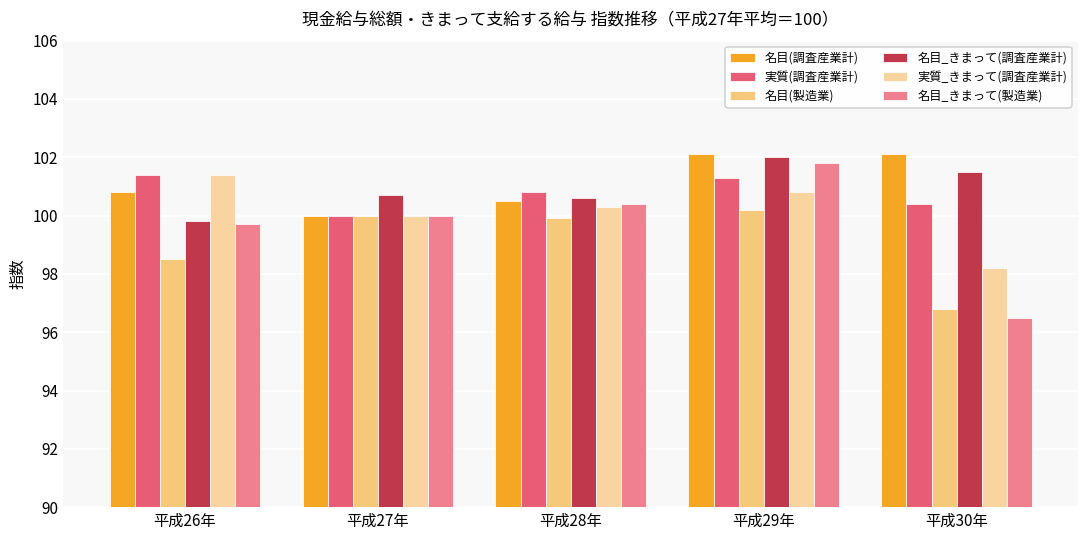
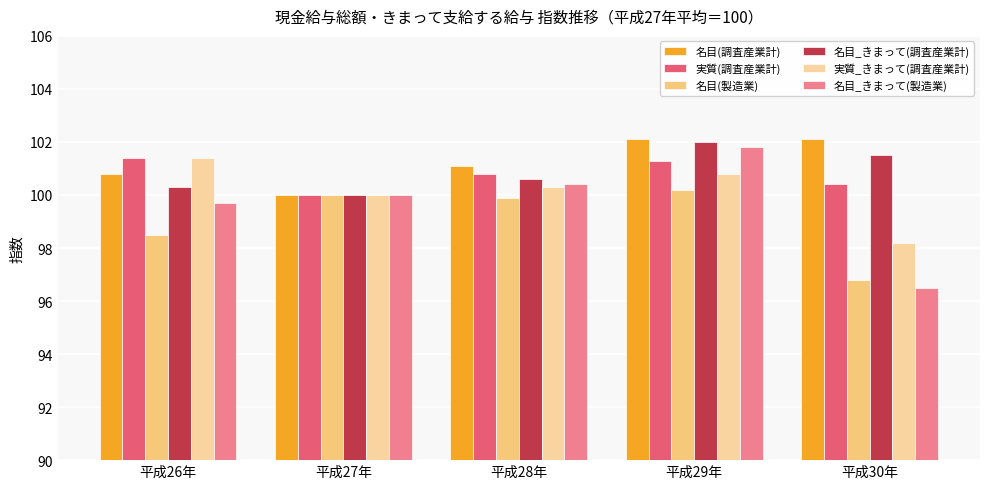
名目_きまって(調査産業計), 平成26年: 99.8 -> 100.3
名目_きまって(調査産業計), 平成27年: 100.7 -> 100.0
名目(調査産業計), 平成28年: 100.5 -> 101.1
